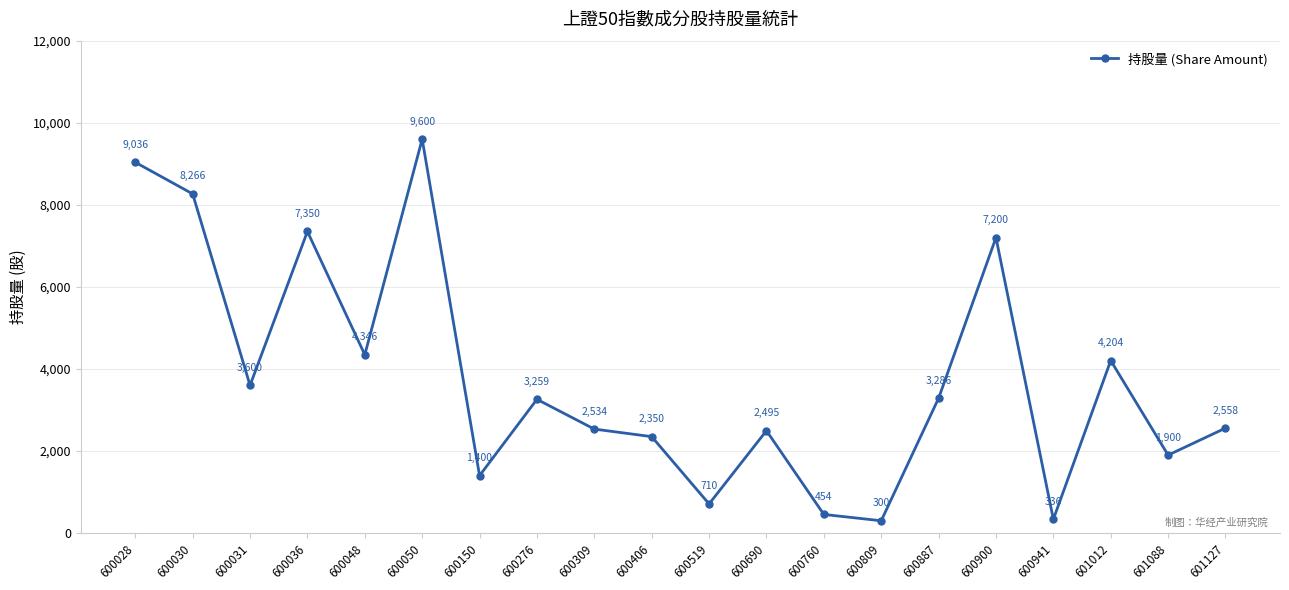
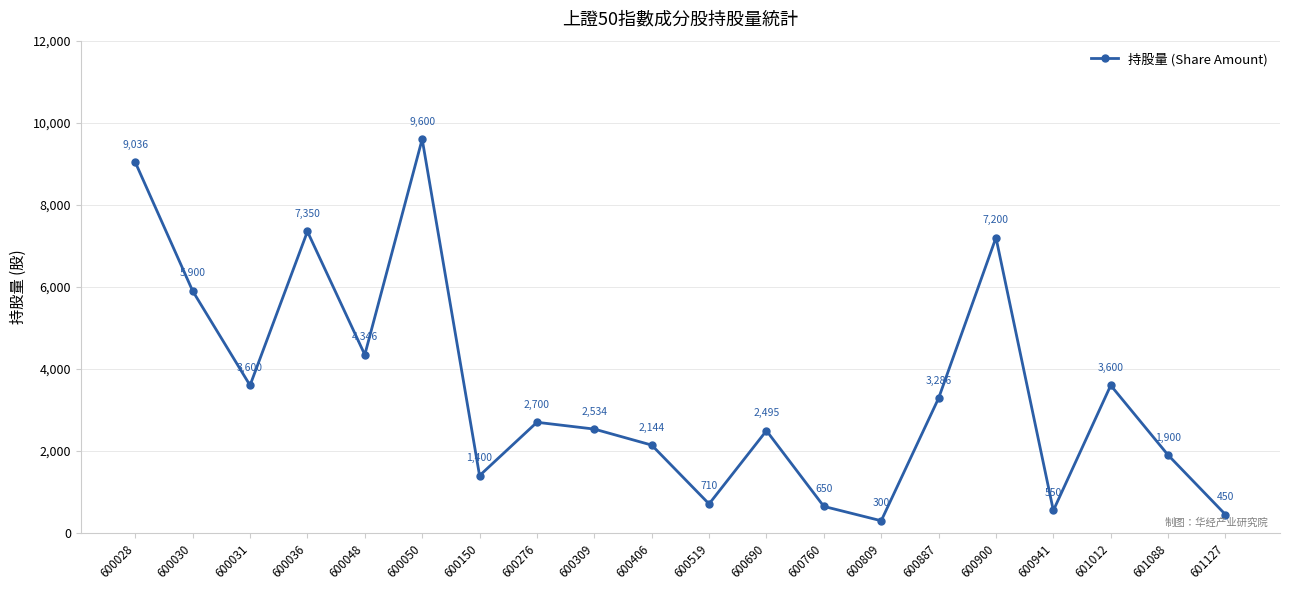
600030: 8,266 -> 5,900
600276: 3,259 -> 2,700
600406: 2,350 -> 2,144
600760: 454 -> 650
600941: 336 -> 550
601012: 4,204 -> 3,600
601127: 2,558 -> 450
